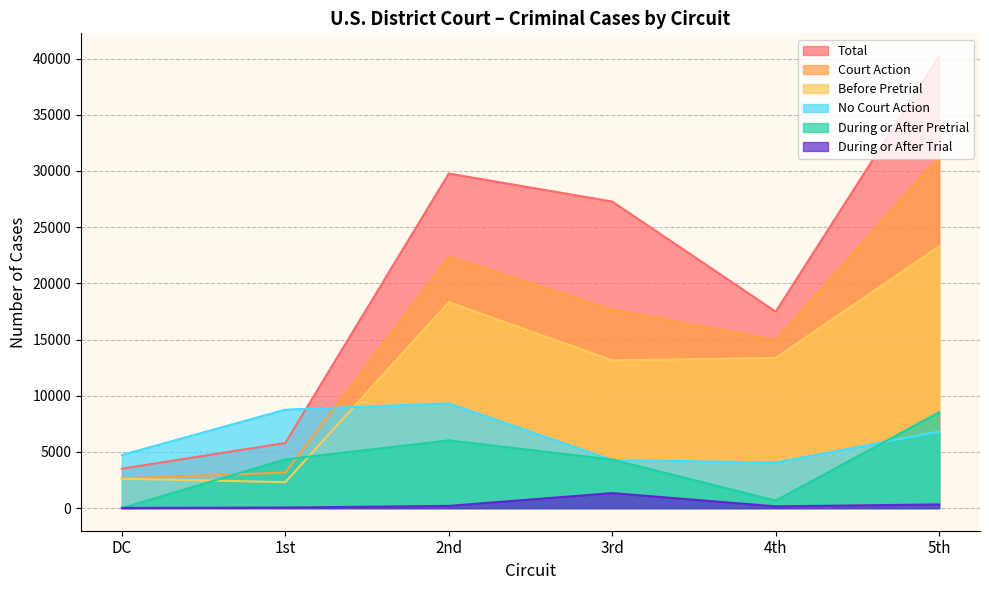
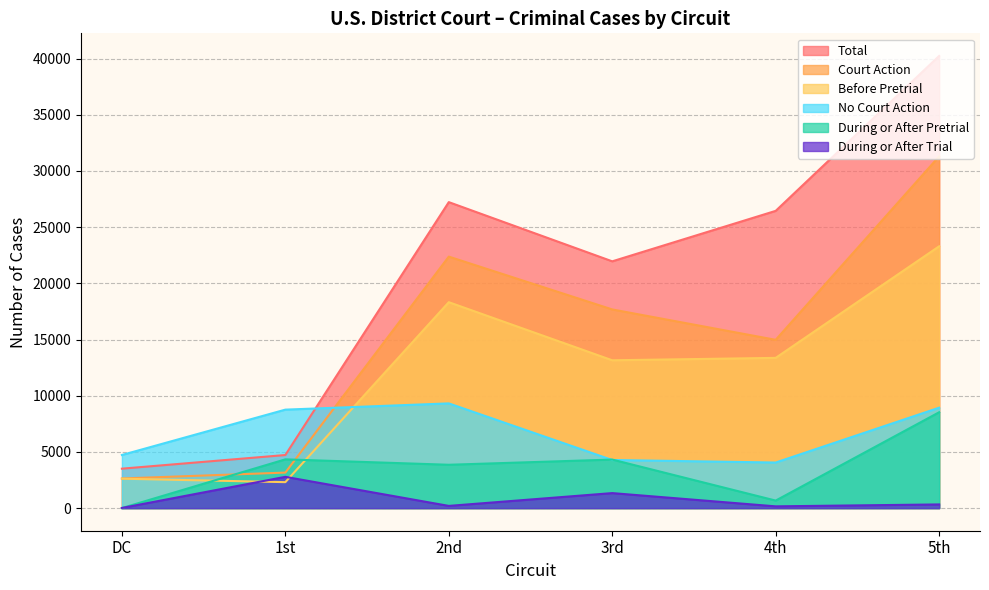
Total, 1st: 5800 -> 4700
During or After Trial, 1st: 100 -> 2800
Total, 2nd: 29800 -> 27200
During or After Pretrial, 2nd: 6000 -> 3900
Total, 3rd: 27300 -> 22000
Total, 4th: 17500 -> 26400
No Court Action, 5th: 6800 -> 8900
